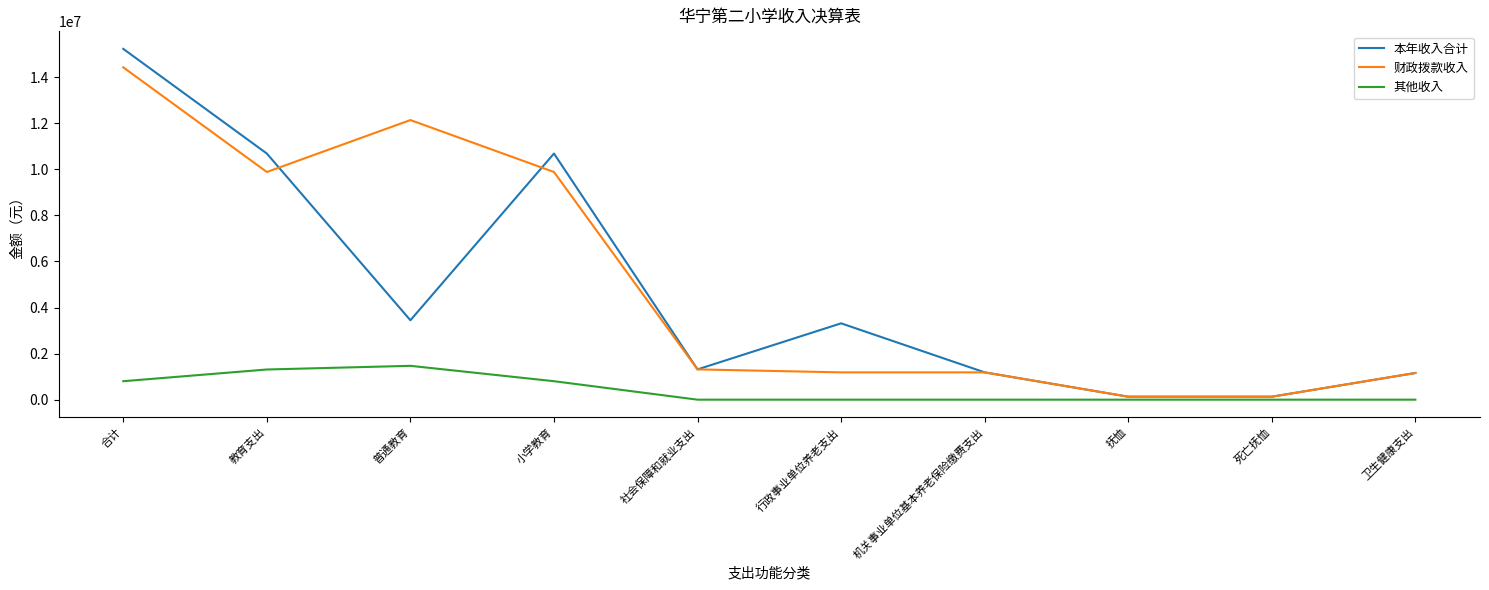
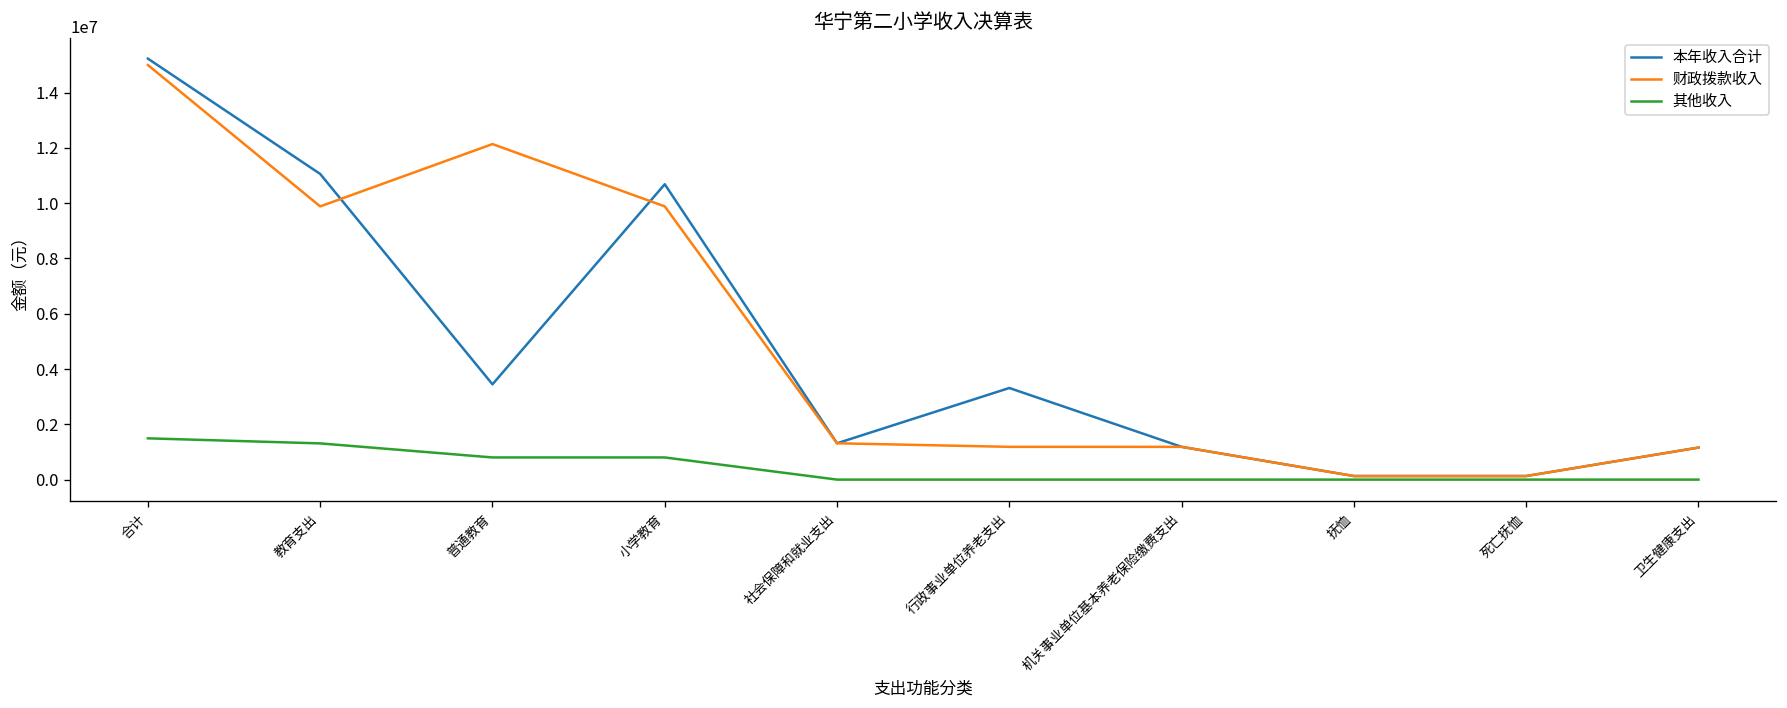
财政拨款收入, 合计: 14400000 -> 15000000
其他收入, 合计: 800000 -> 1500000
本年收入合计, 教育支出: 10700000 -> 11100000
其他收入, 普通教育: 1500000 -> 800000
